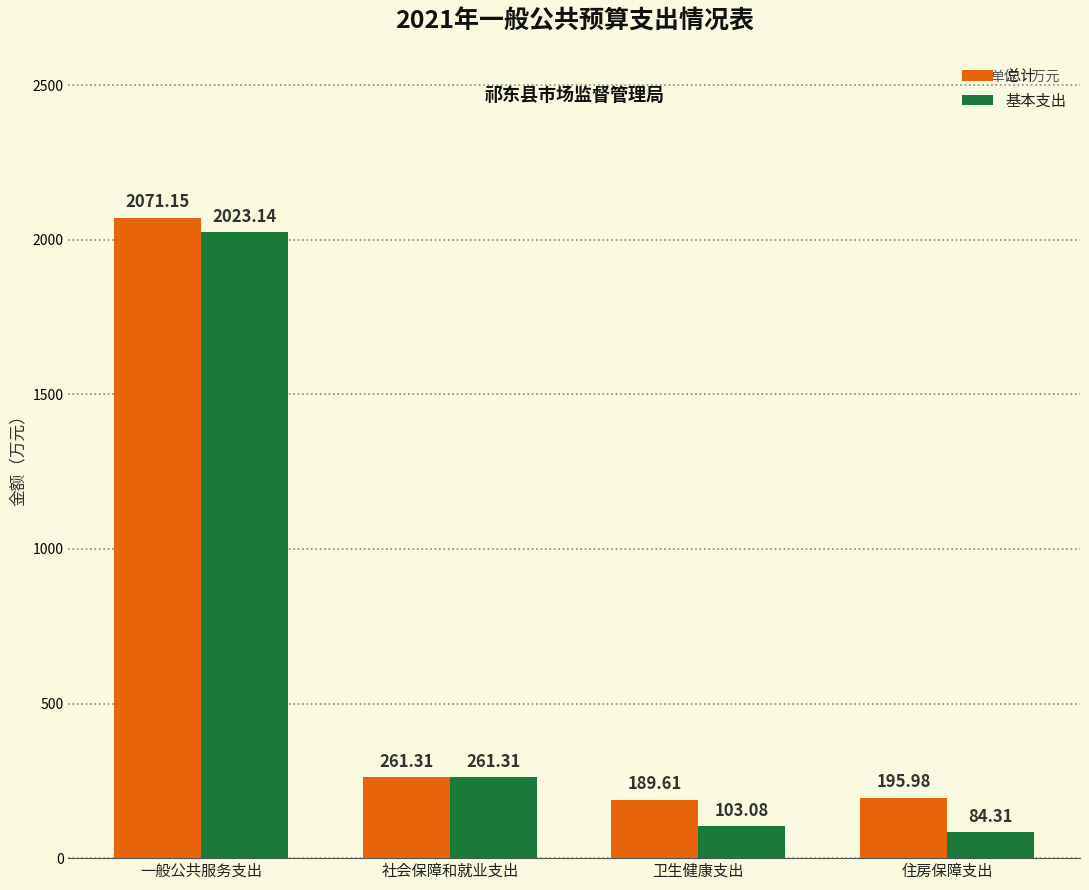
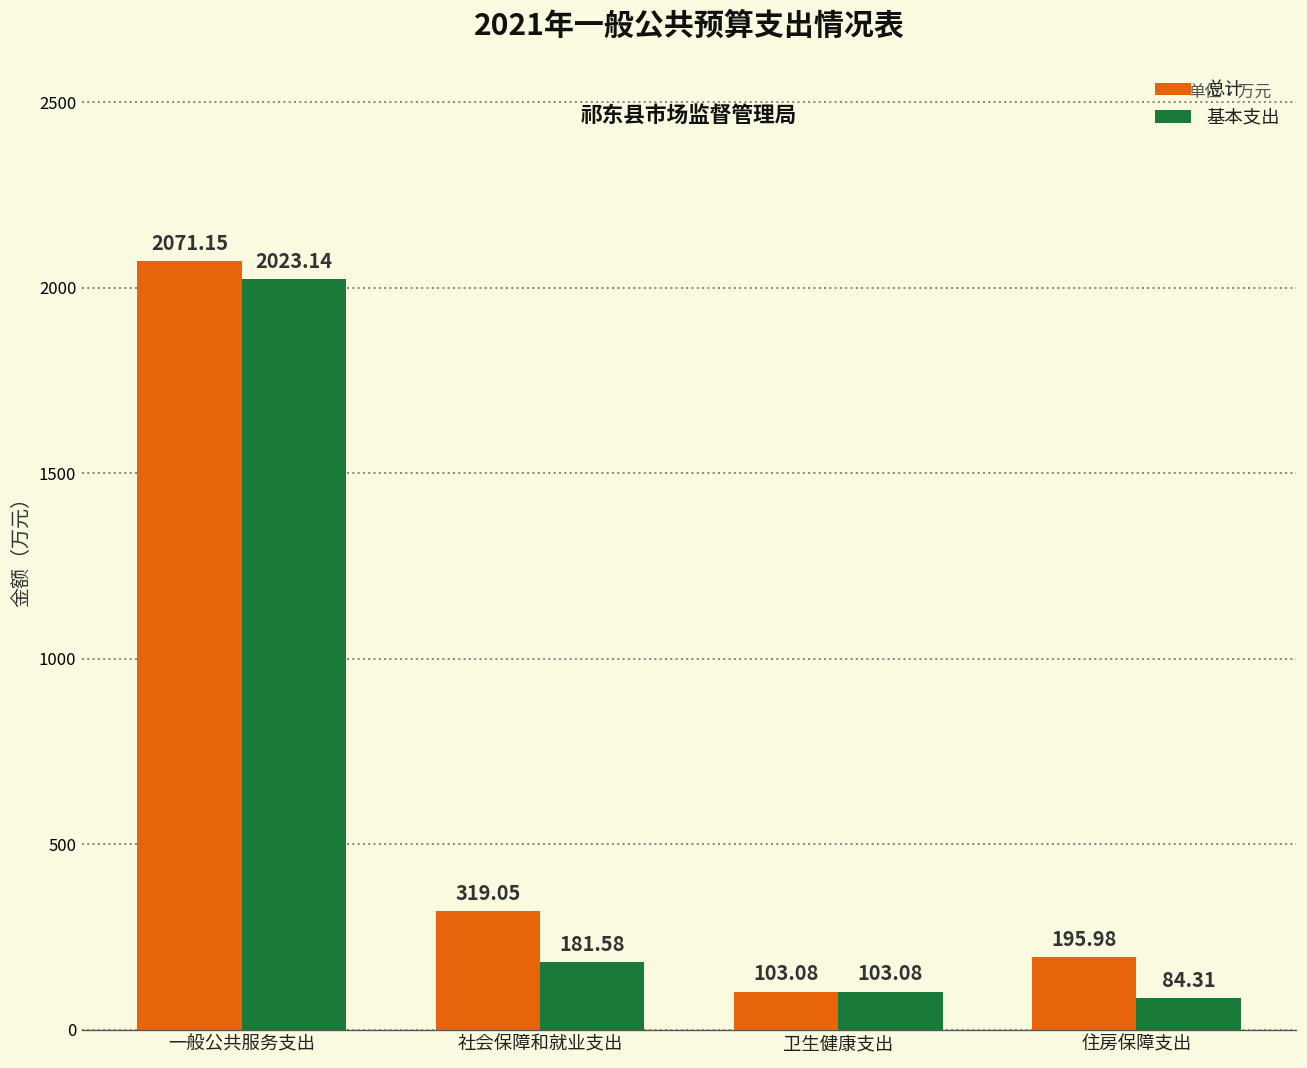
总计, 社会保障和就业支出: 261.31 -> 319.05
基本支出, 社会保障和就业支出: 261.31 -> 181.58
总计, 卫生健康支出: 189.61 -> 103.08
